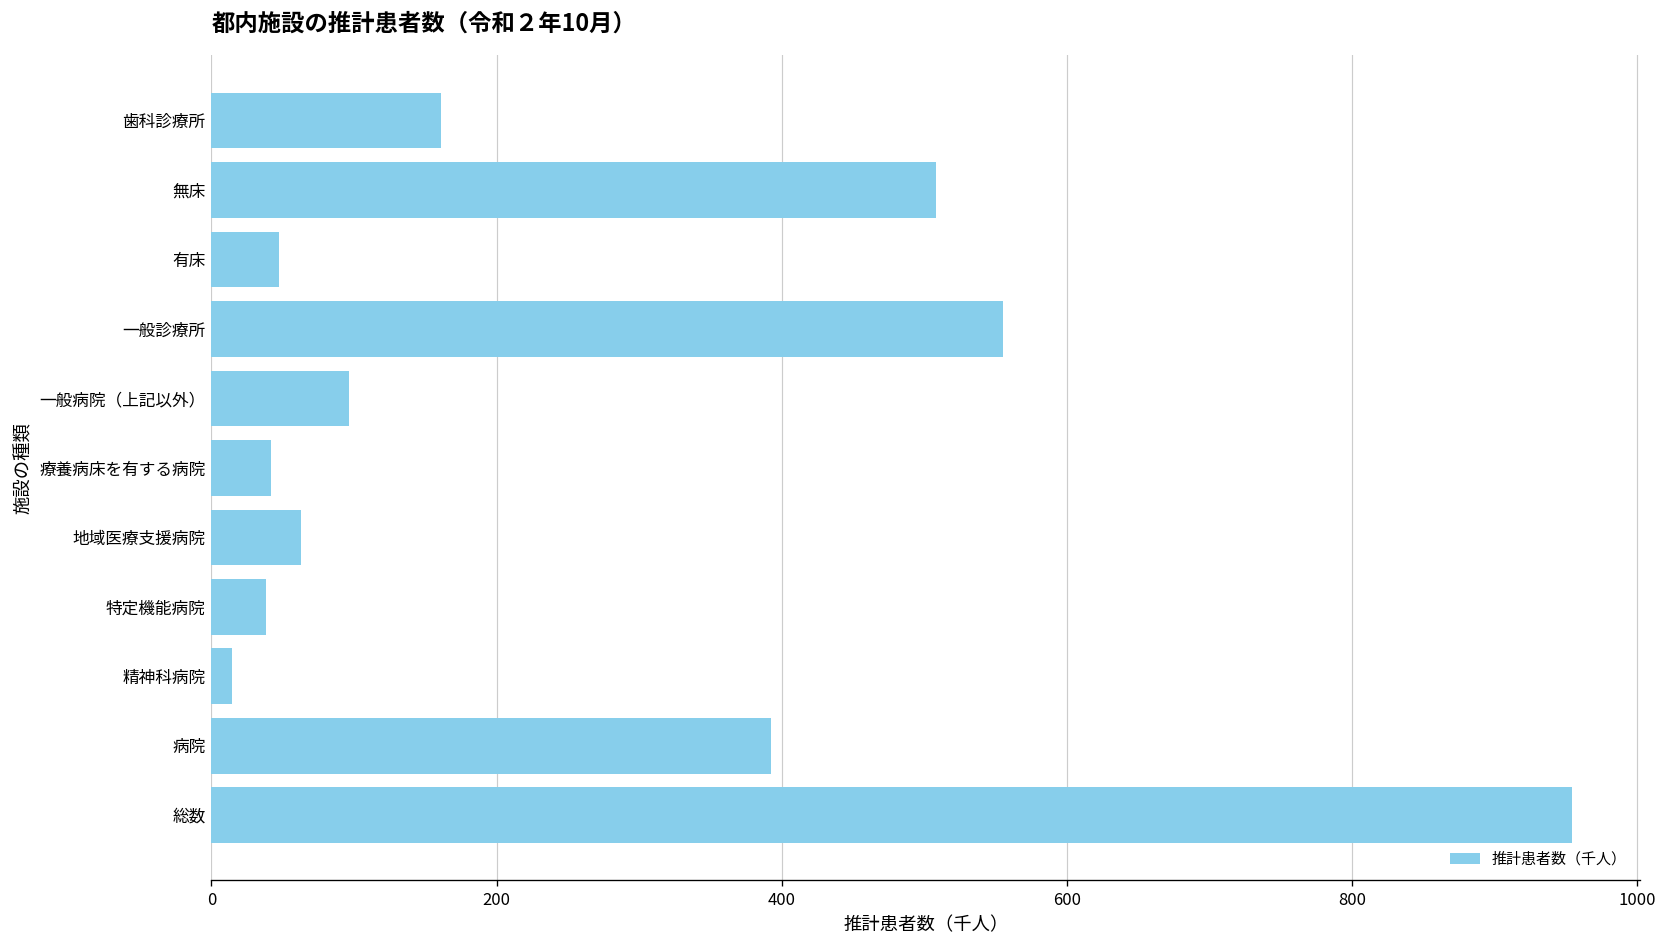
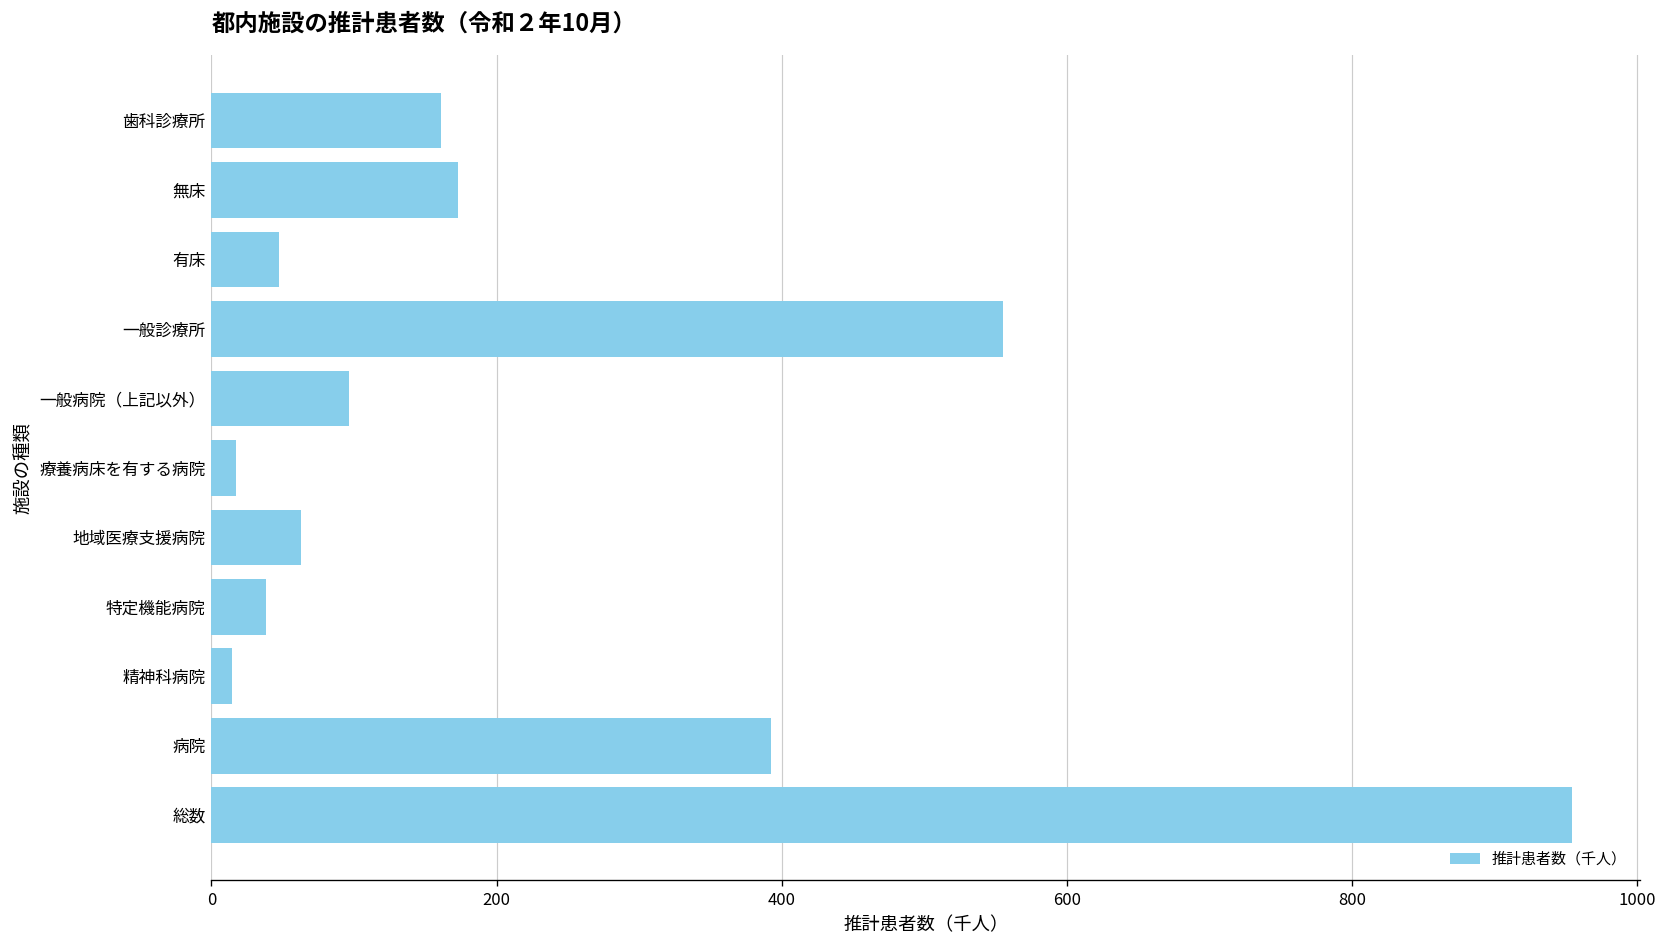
無床: 508 -> 173
療養病床を有する病院: 42 -> 17
